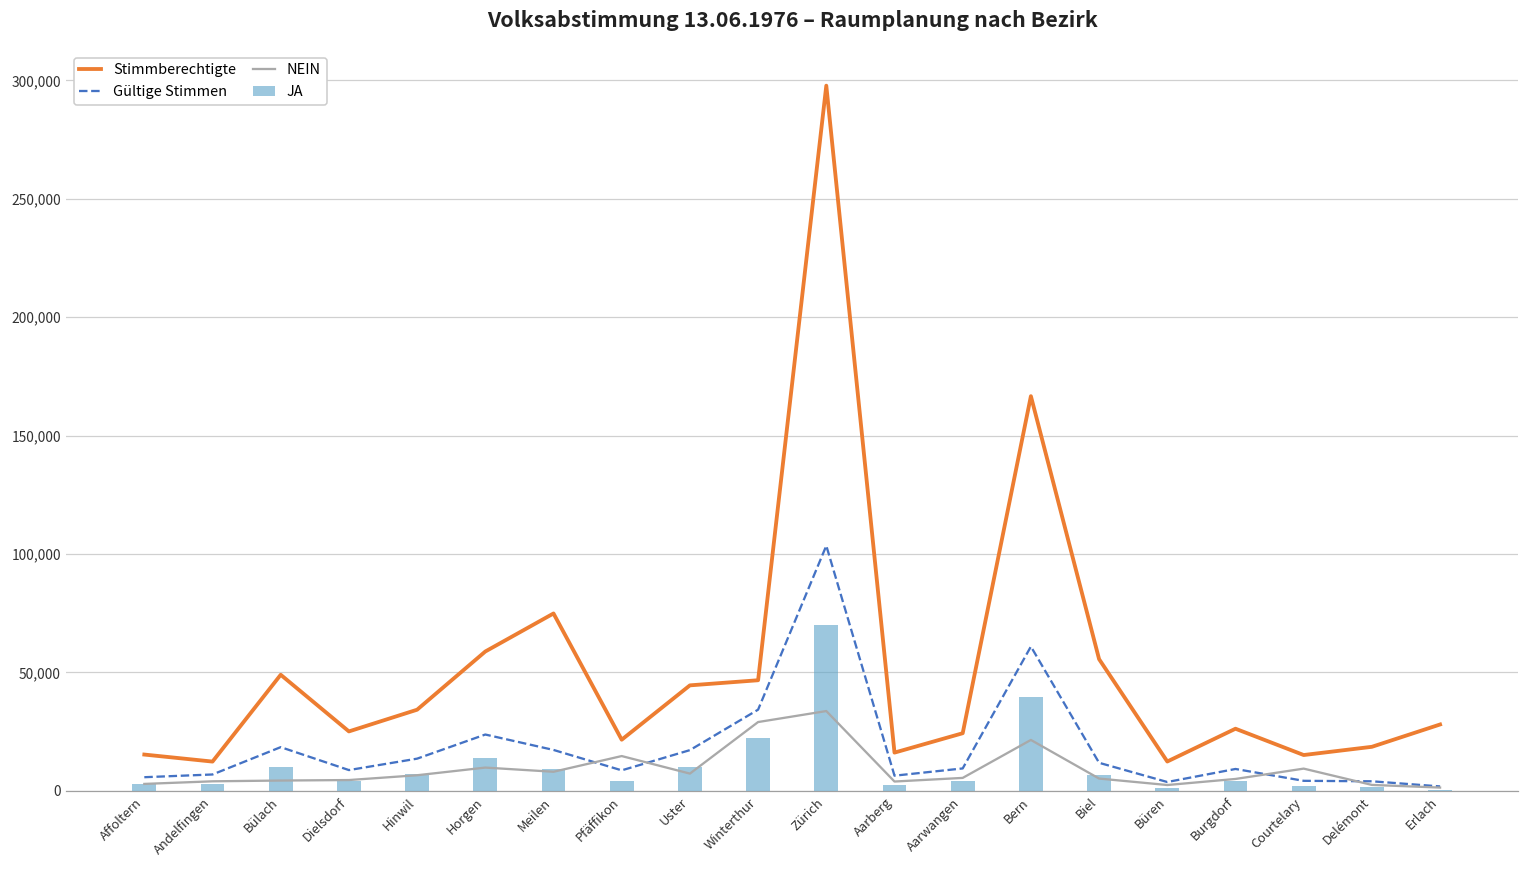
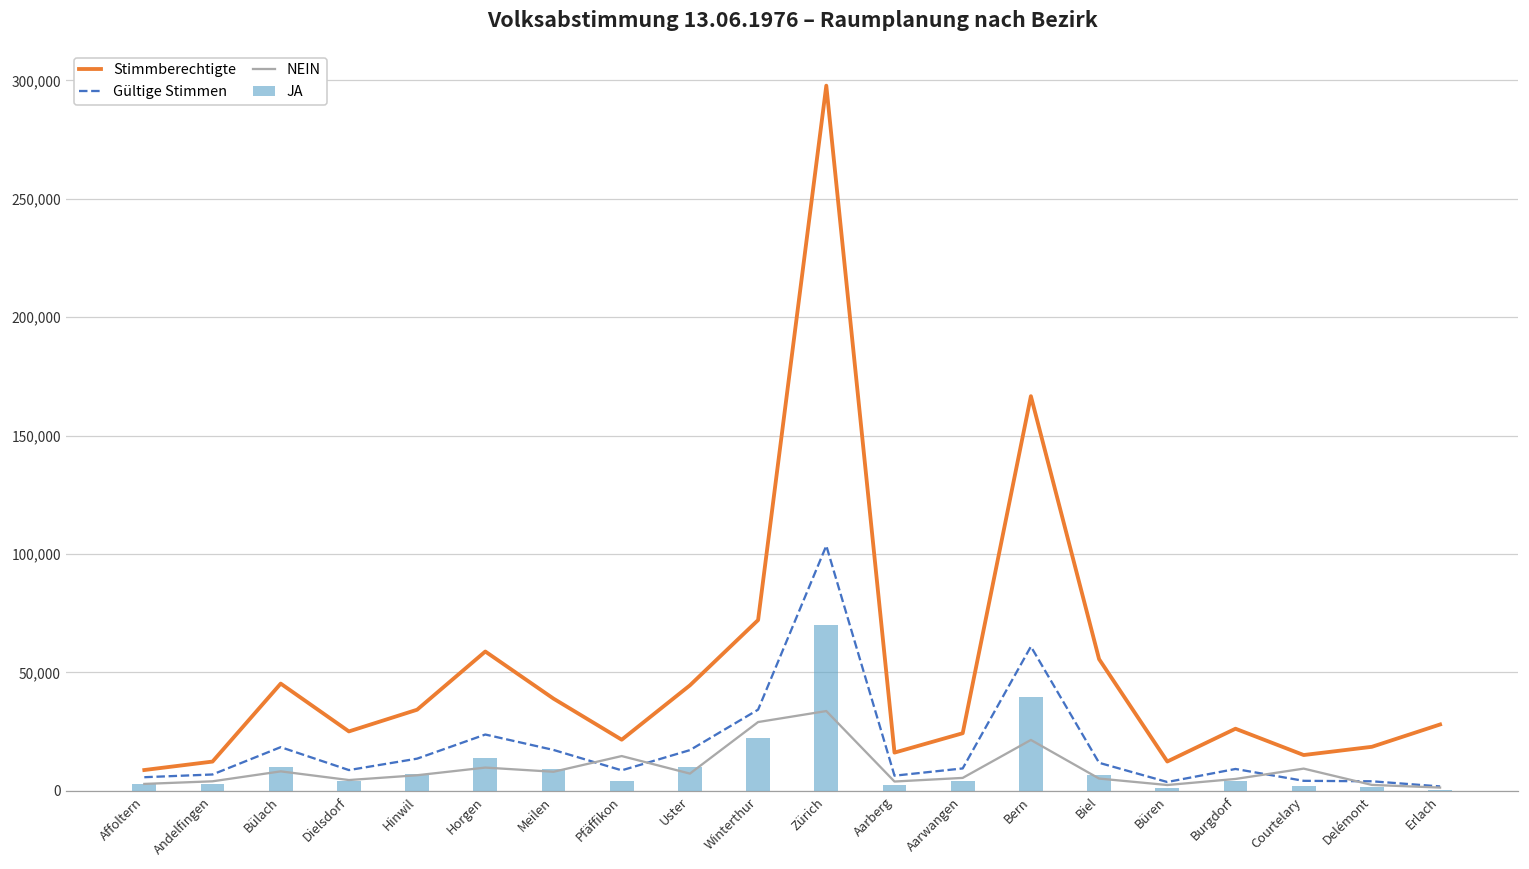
Stimmberechtigte, Affoltern: 15,000 -> 9,000
Stimmberechtigte, Bülach: 49,000 -> 45,000
NEIN, Bülach: 4,000 -> 8,000
Stimmberechtigte, Meilen: 75,000 -> 39,000
Stimmberechtigte, Winterthur: 47,000 -> 72,000
